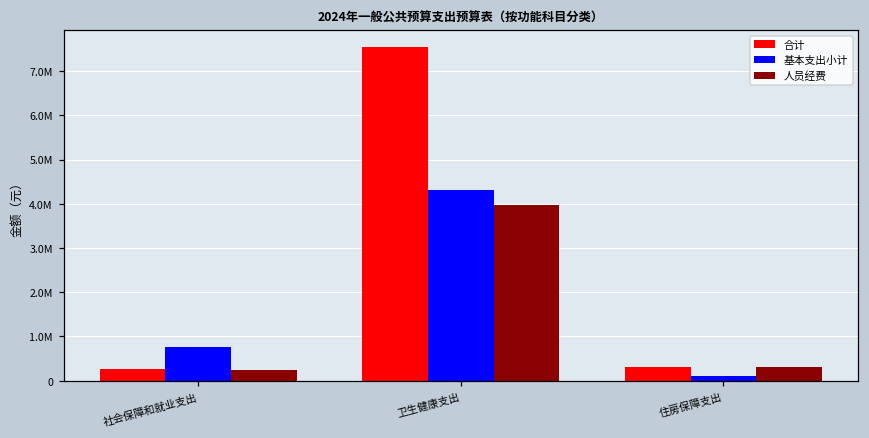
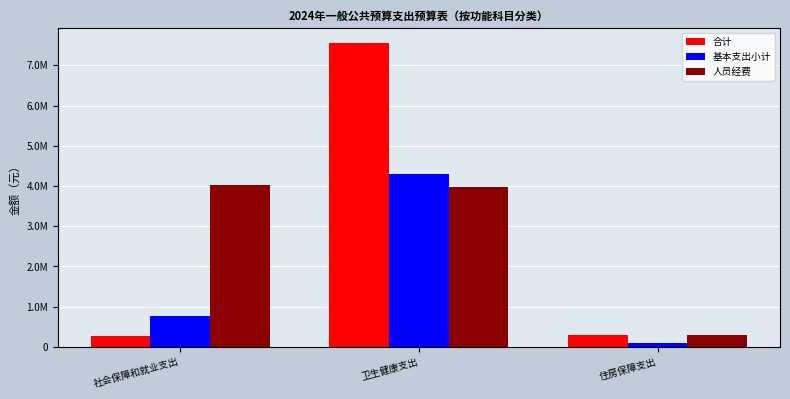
人员经费, 社会保障和就业支出: 300000 -> 4000000
